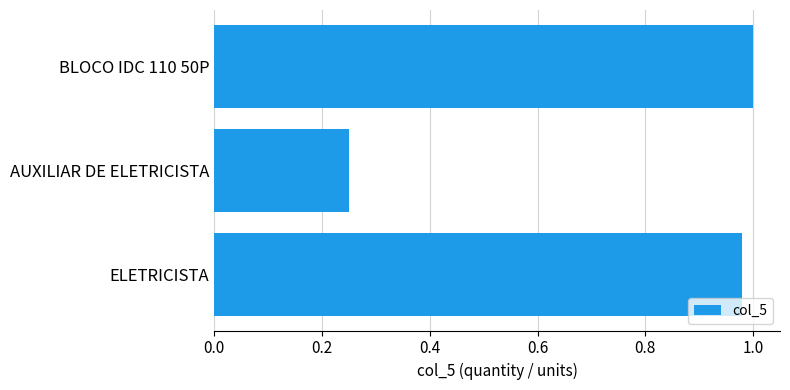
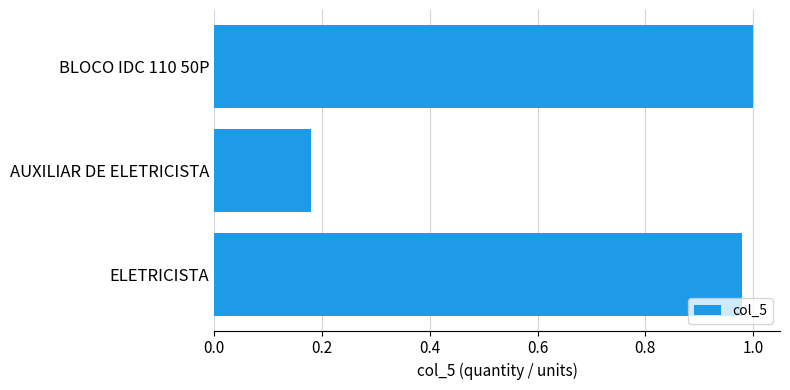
AUXILIAR DE ELETRICISTA: 0.25 -> 0.18
